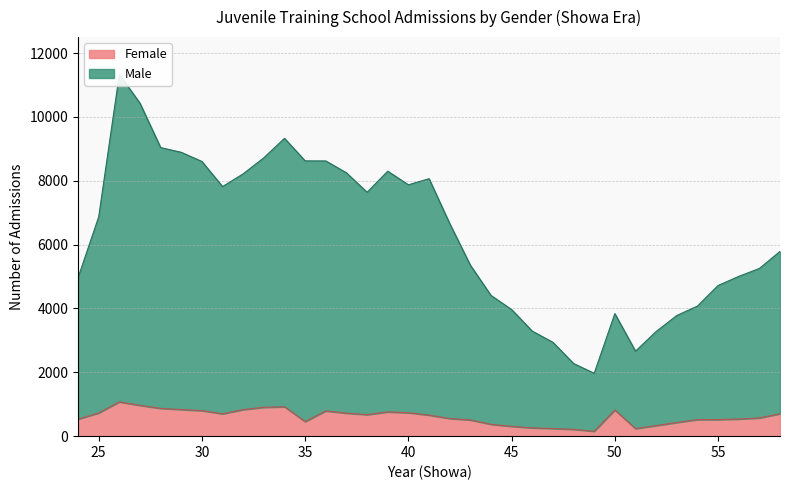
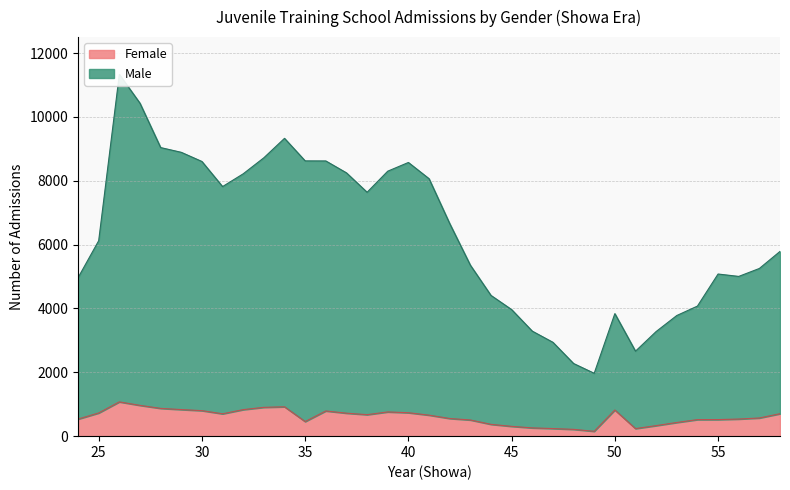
Male, 25: 6100 -> 5400
Male, 40: 7100 -> 7800
Male, 55: 4200 -> 4600
